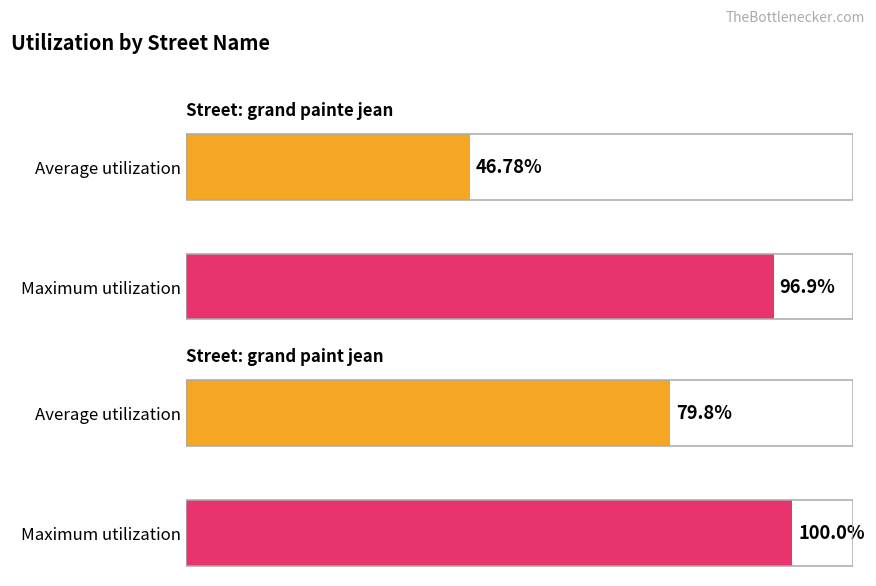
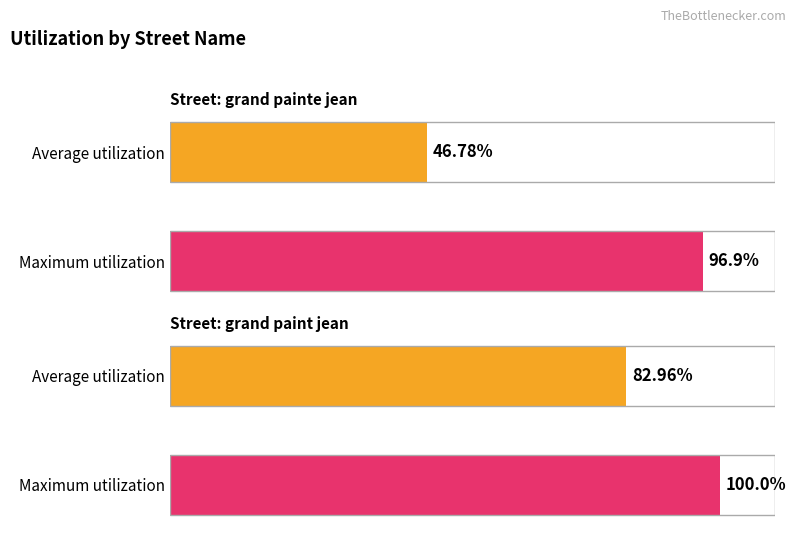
Street: grand paint jean, Average utilization: 79.8% -> 82.96%
